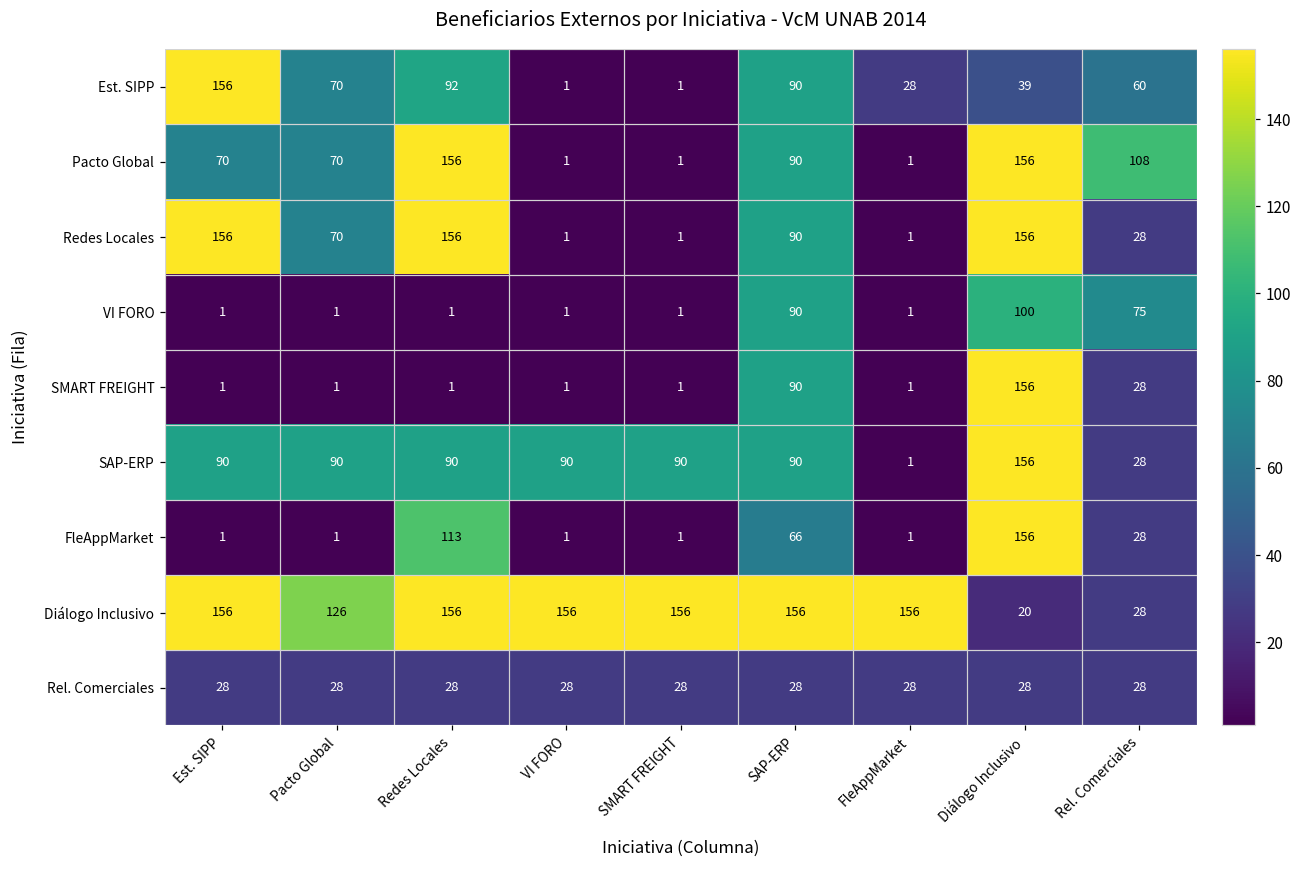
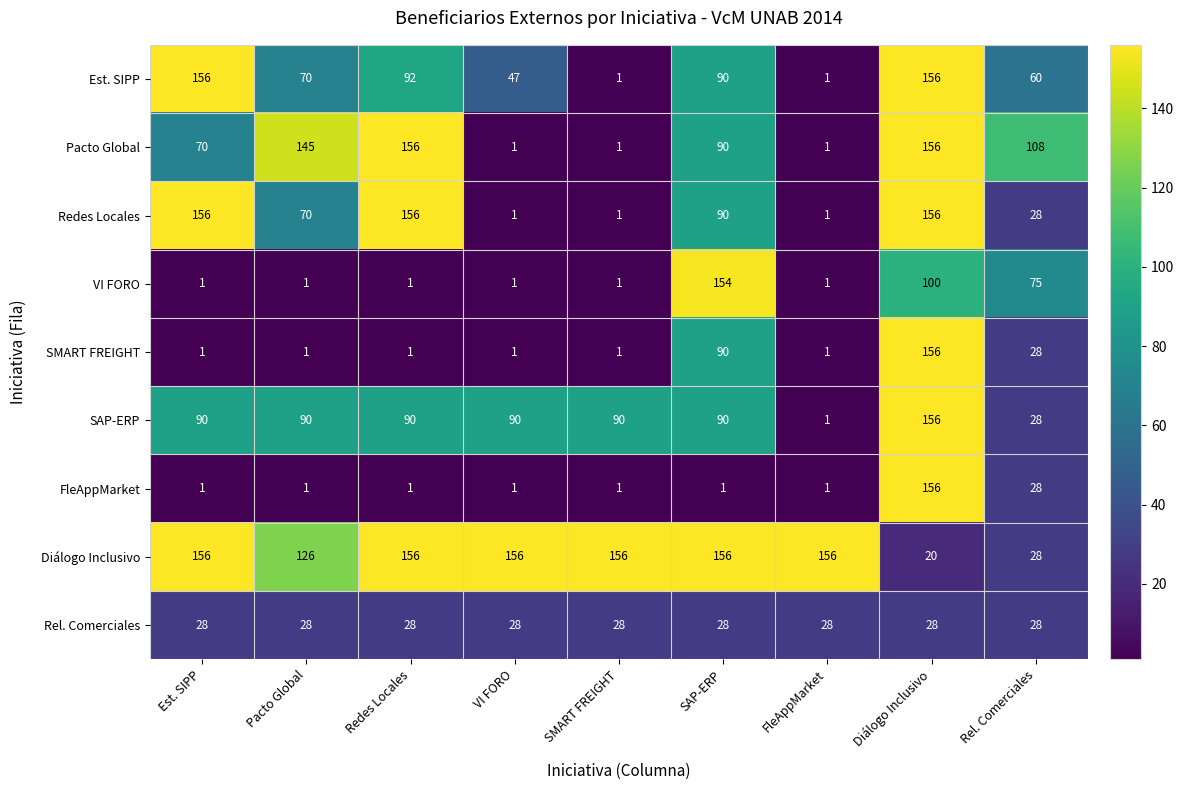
Est. SIPP, VI FORO: 1 -> 47
Est. SIPP, FleAppMarket: 28 -> 1
Est. SIPP, Diálogo Inclusivo: 39 -> 156
Pacto Global, Pacto Global: 70 -> 145
VI FORO, SAP-ERP: 90 -> 154
FleAppMarket, Redes Locales: 113 -> 1
FleAppMarket, SAP-ERP: 66 -> 1
